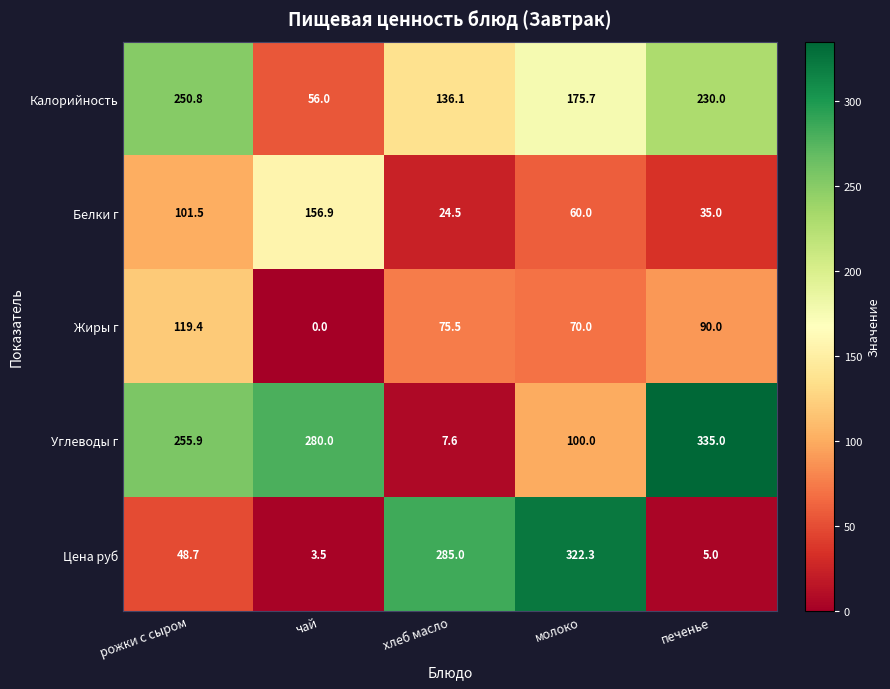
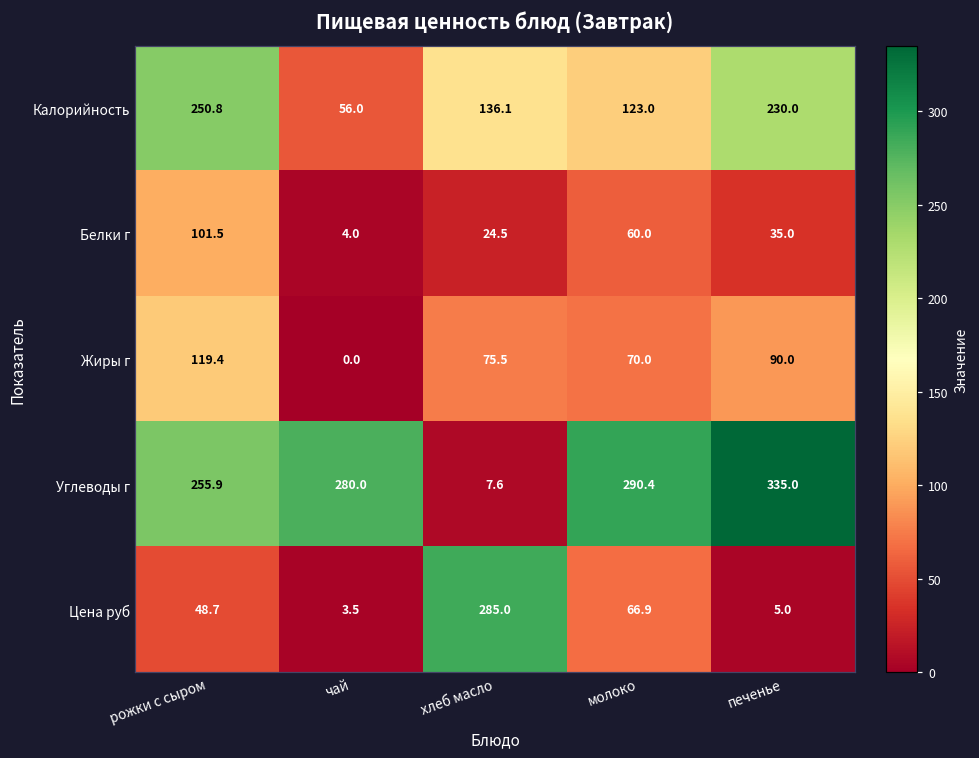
Калорийность, молоко: 175.7 -> 123.0
Белки г, чай: 156.9 -> 4.0
Углеводы г, молоко: 100.0 -> 290.4
Цена руб, молоко: 322.3 -> 66.9
